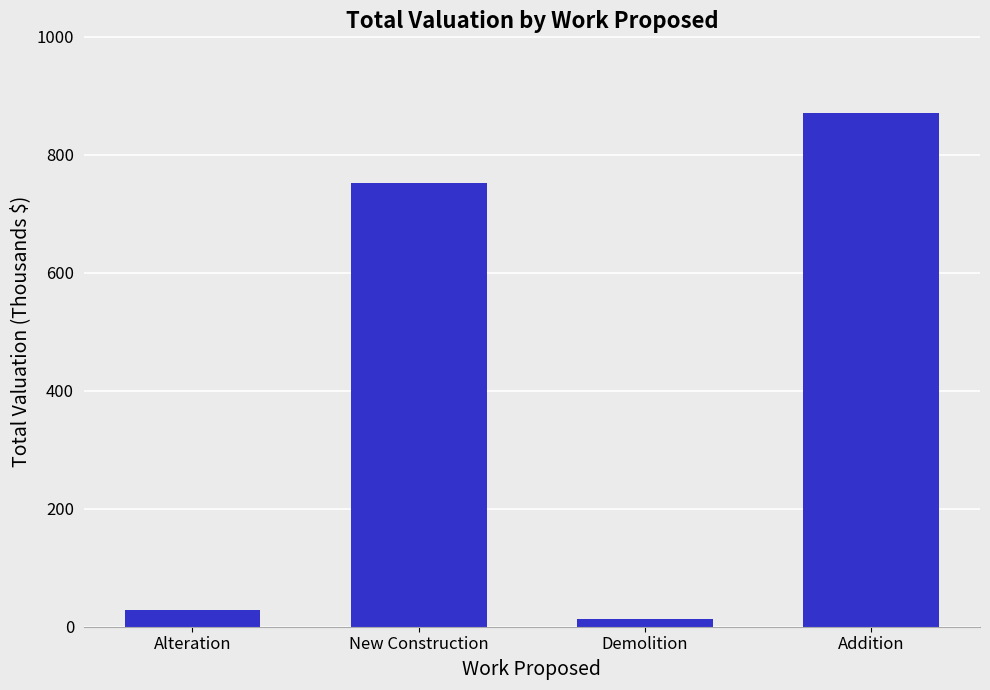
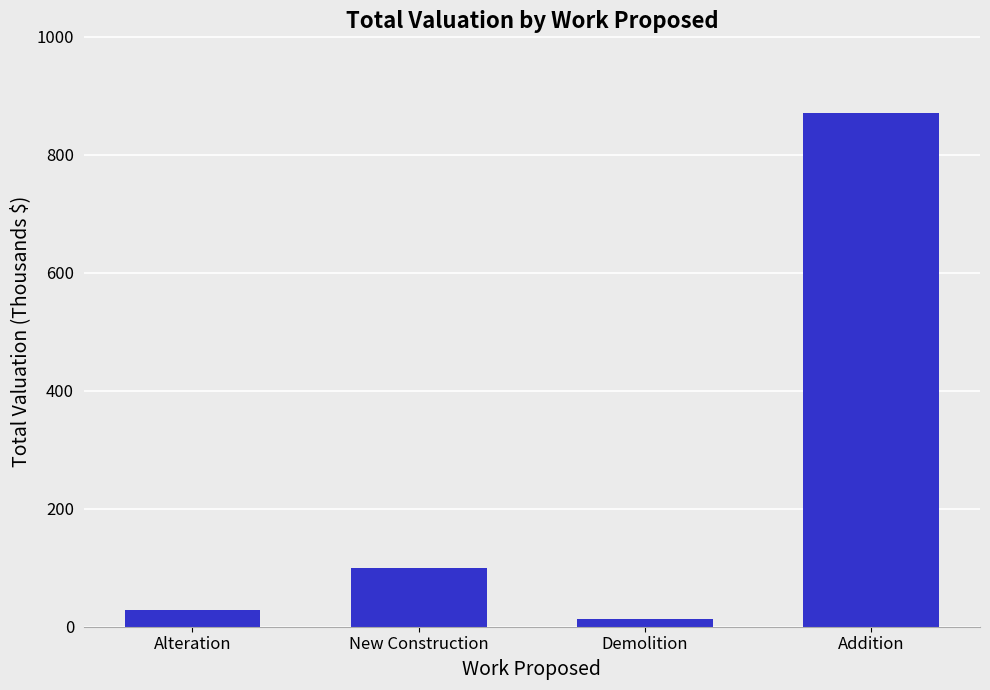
New Construction: 750 -> 100
